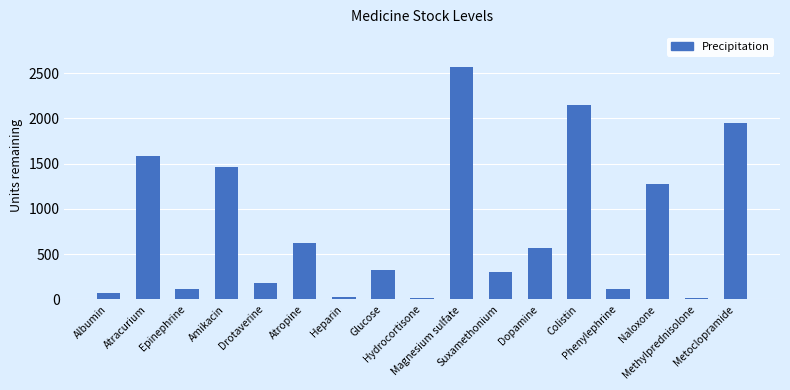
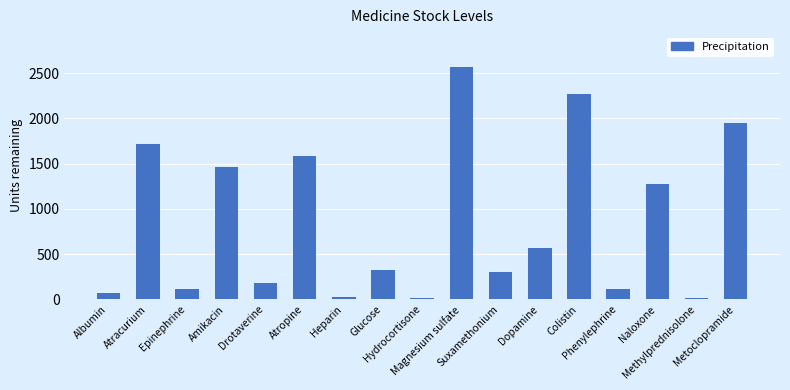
Atracurium: 1600 -> 1700
Atropine: 600 -> 1600
Colistin: 2200 -> 2300
